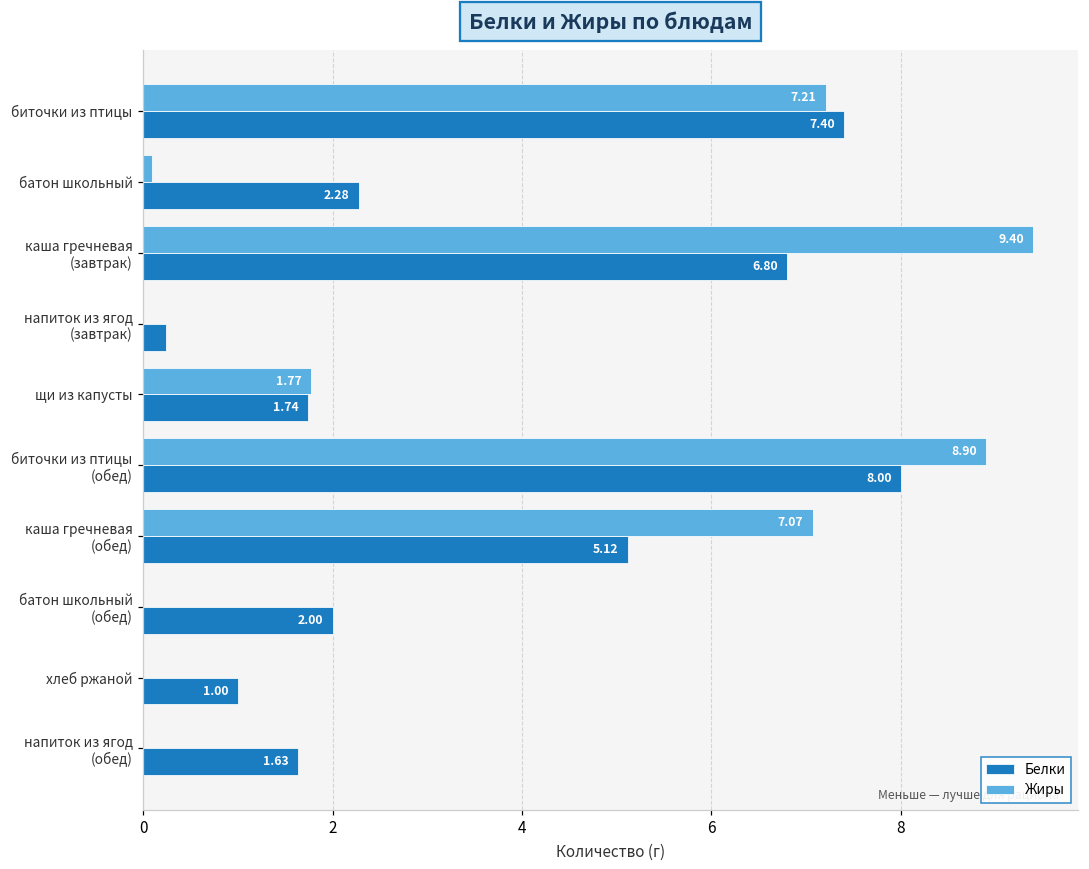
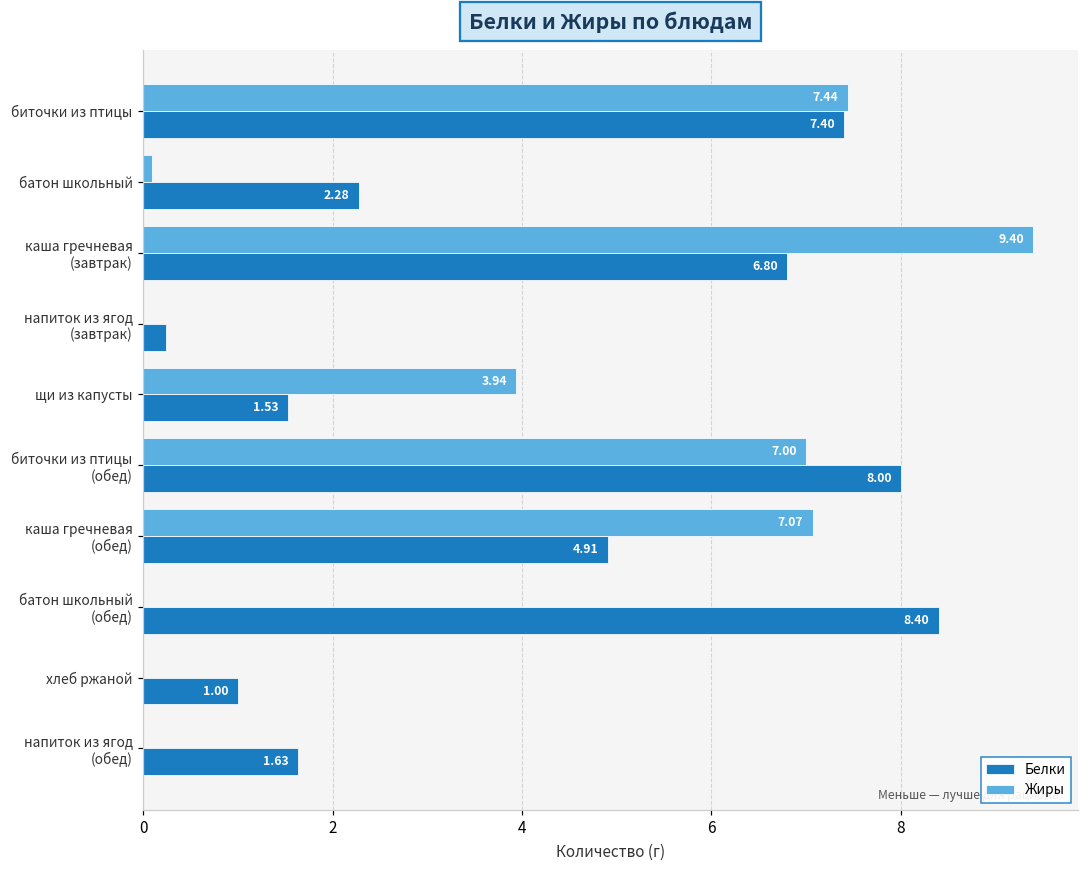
Жиры, биточки из птицы: 7.21 -> 7.44
Жиры, щи из капусты: 1.77 -> 3.94
Белки, щи из капусты: 1.74 -> 1.53
Жиры, биточки из птицы (обед): 8.90 -> 7.00
Белки, каша гречневая (обед): 5.12 -> 4.91
Белки, батон школьный (обед): 2.00 -> 8.40
